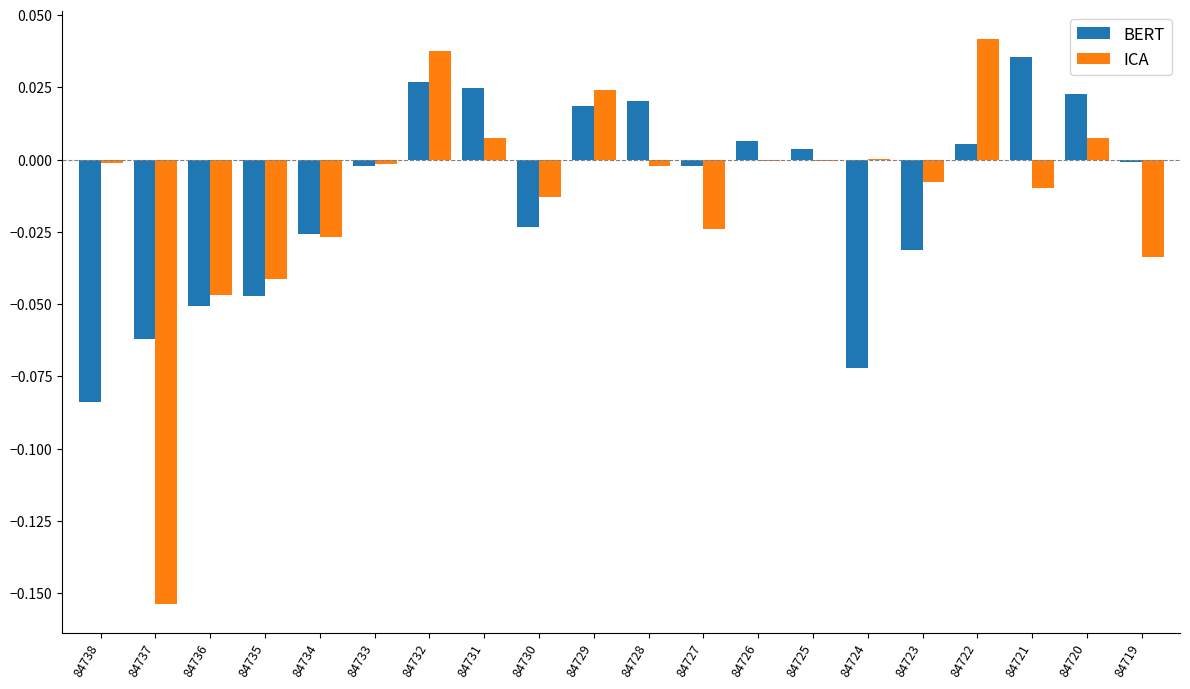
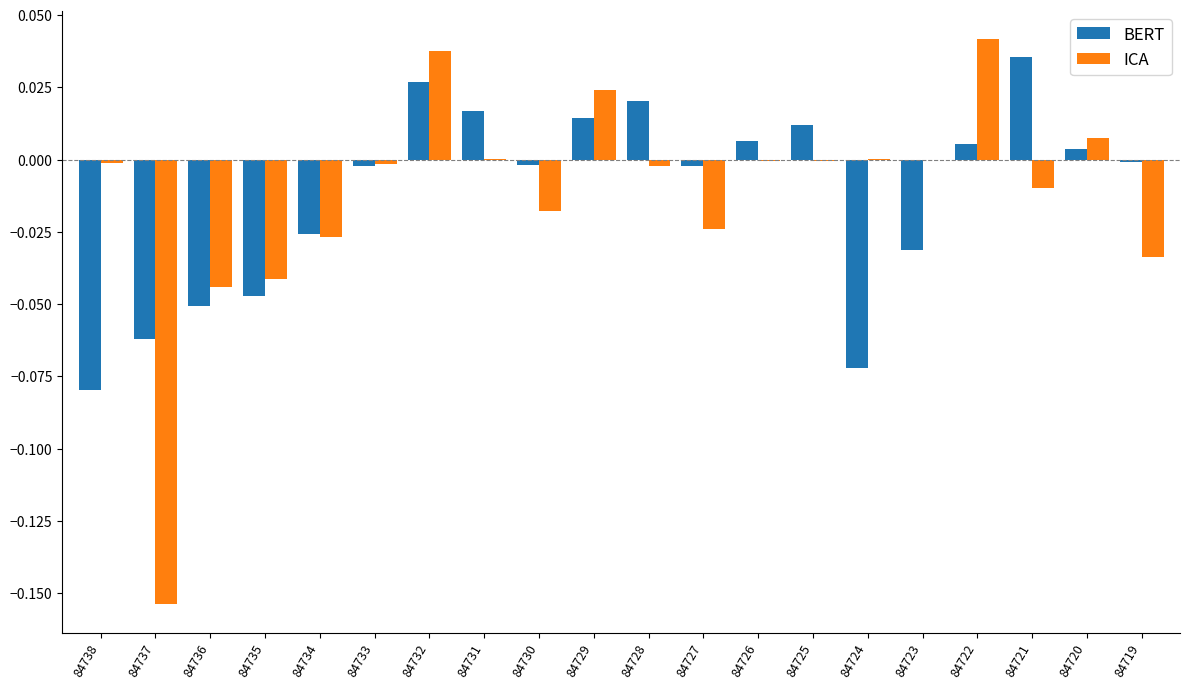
BERT, 84738: -0.084 -> -0.080
ICA, 84736: -0.047 -> -0.044
BERT, 84731: 0.025 -> 0.017
ICA, 84731: 0.007 -> 0.000
BERT, 84730: -0.023 -> -0.002
ICA, 84730: -0.013 -> -0.018
BERT, 84729: 0.019 -> 0.015
BERT, 84725: 0.004 -> 0.012
ICA, 84723: -0.008 -> 0.000
BERT, 84720: 0.023 -> 0.004
